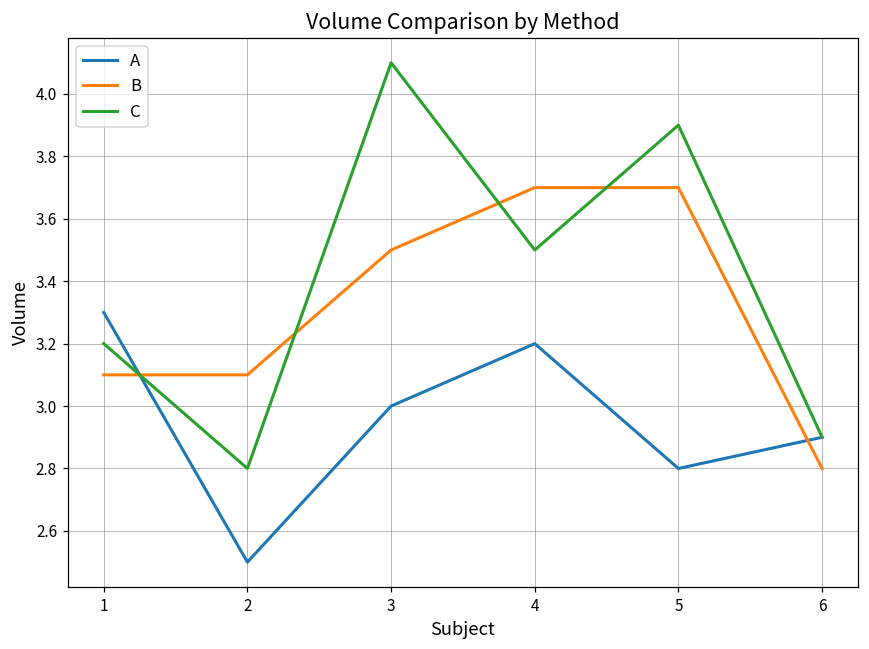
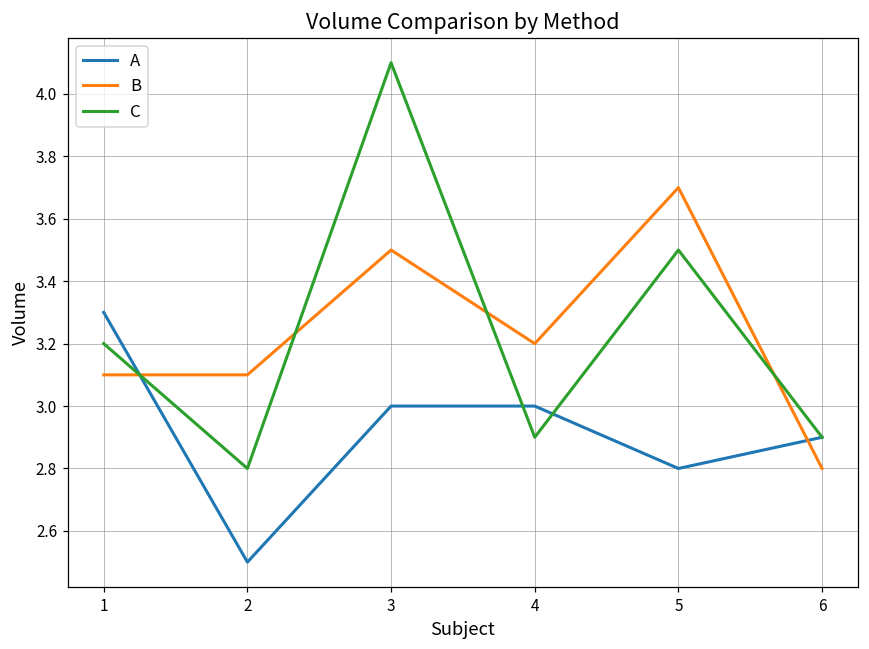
A, 4: 3.2 -> 3.0
B, 4: 3.7 -> 3.2
C, 4: 3.5 -> 2.9
C, 5: 3.9 -> 3.5
